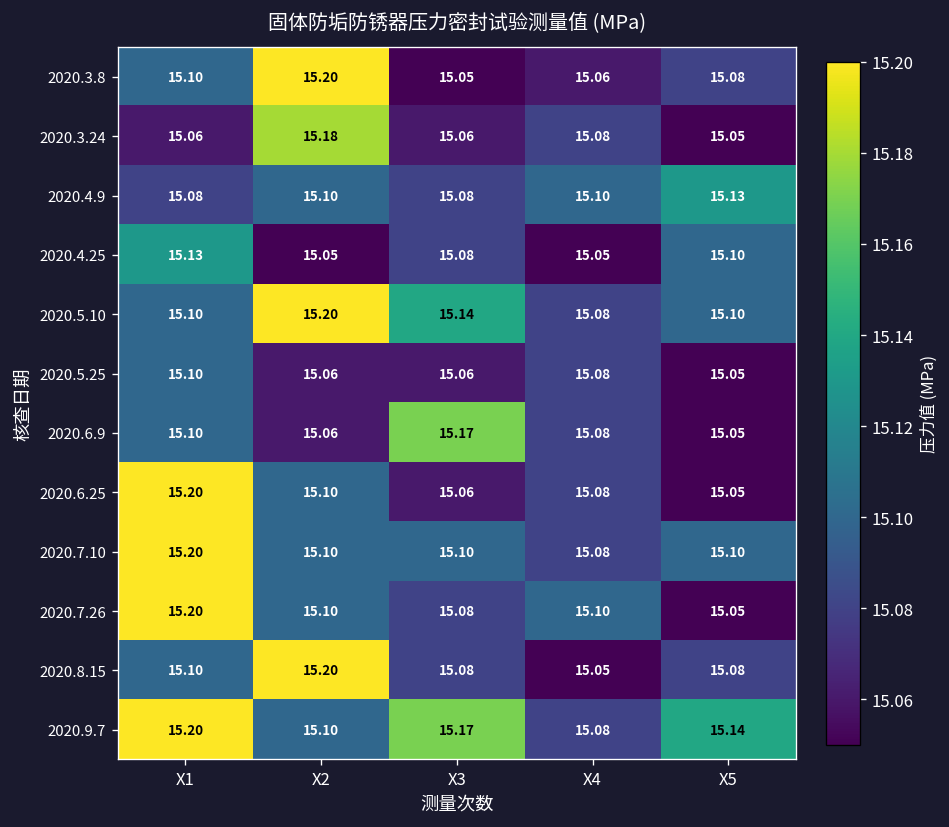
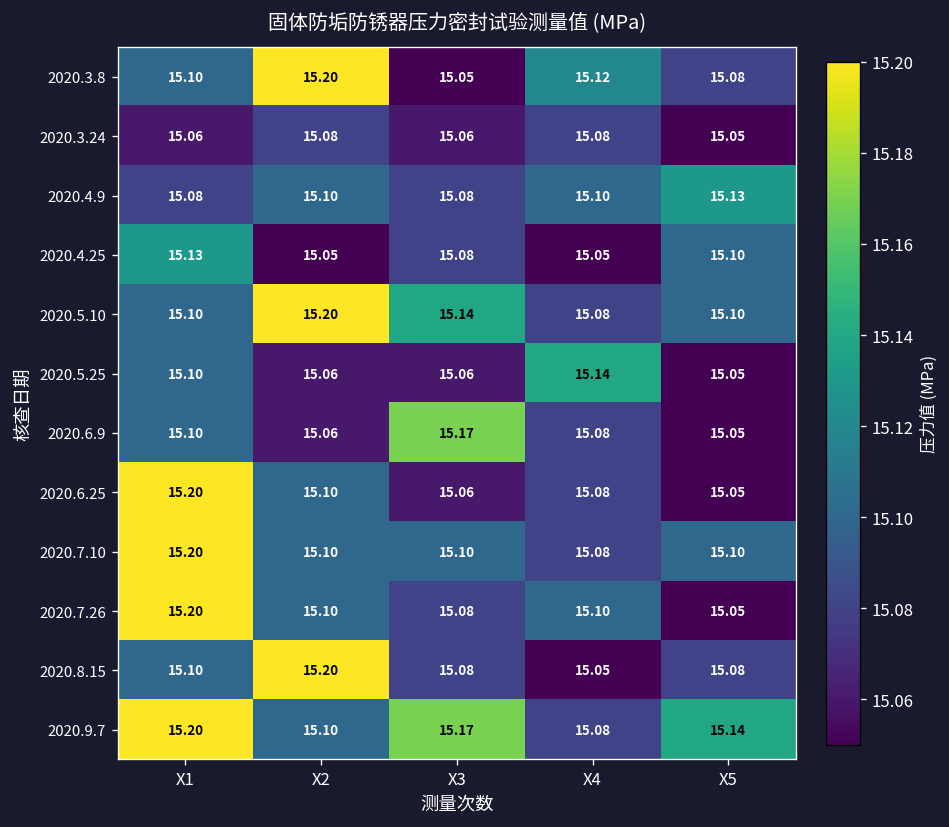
2020.3.8, X4: 15.06 -> 15.12
2020.3.24, X2: 15.18 -> 15.08
2020.5.25, X4: 15.08 -> 15.14
